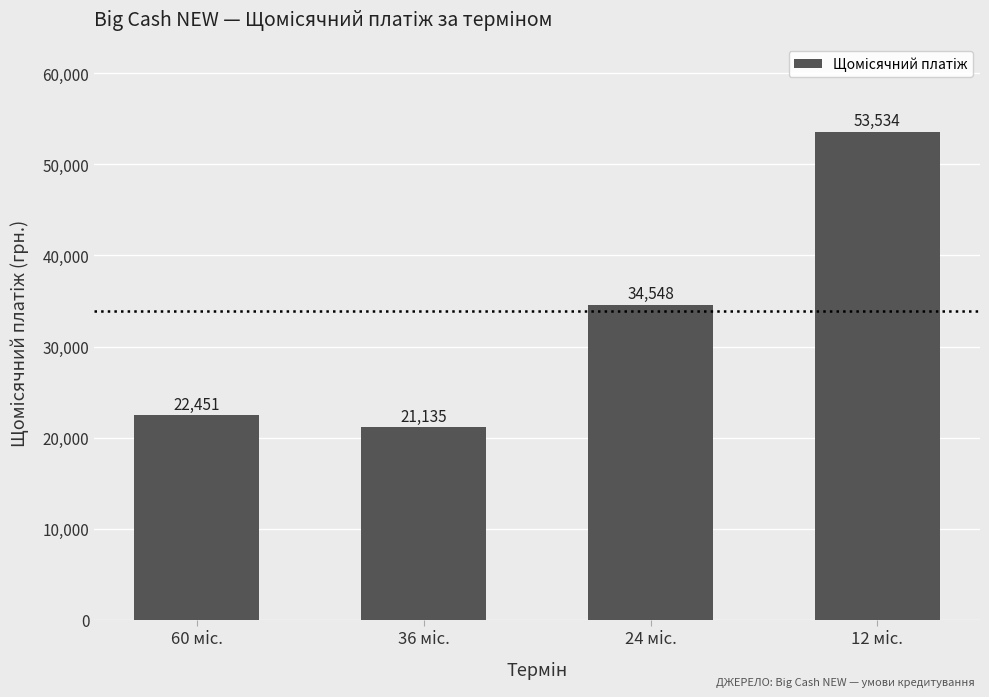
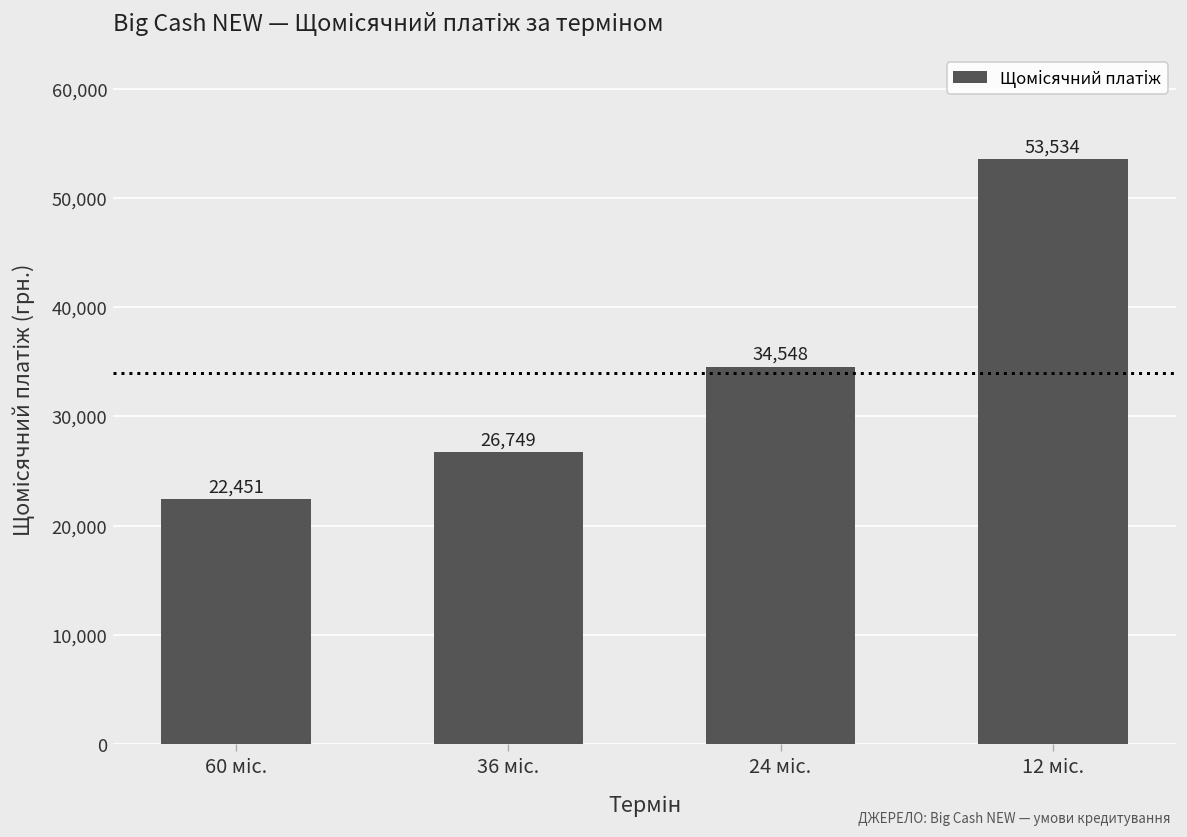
36 міс.: 21,135 -> 26,749
